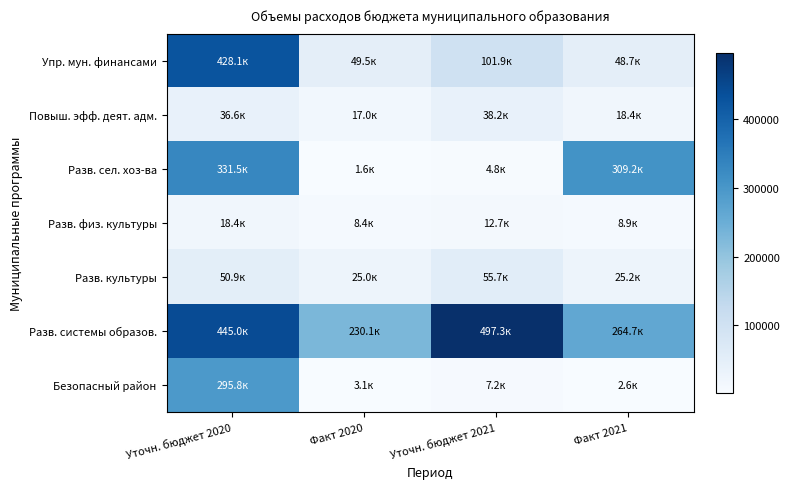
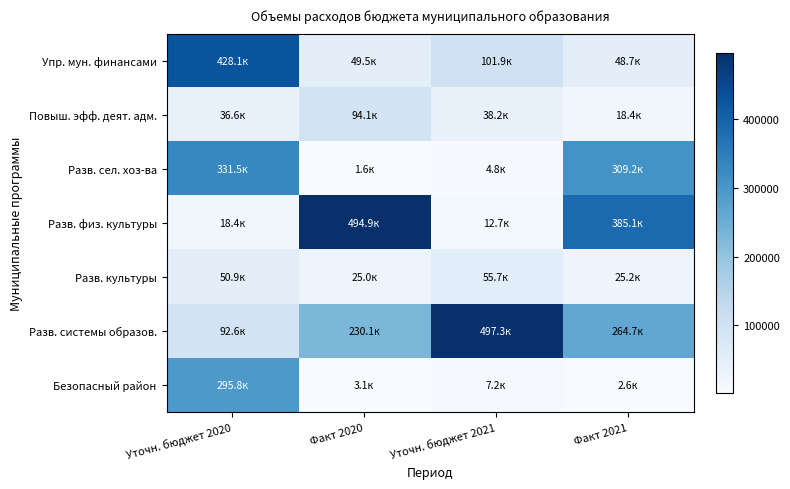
Повыш. эфф. деят. адм., Факт 2020: 17.0к -> 94.1к
Разв. физ. культуры, Факт 2020: 8.4к -> 494.9к
Разв. физ. культуры, Факт 2021: 8.9к -> 385.1к
Разв. системы образов., Уточн. бюджет 2020: 445.0к -> 92.6к
